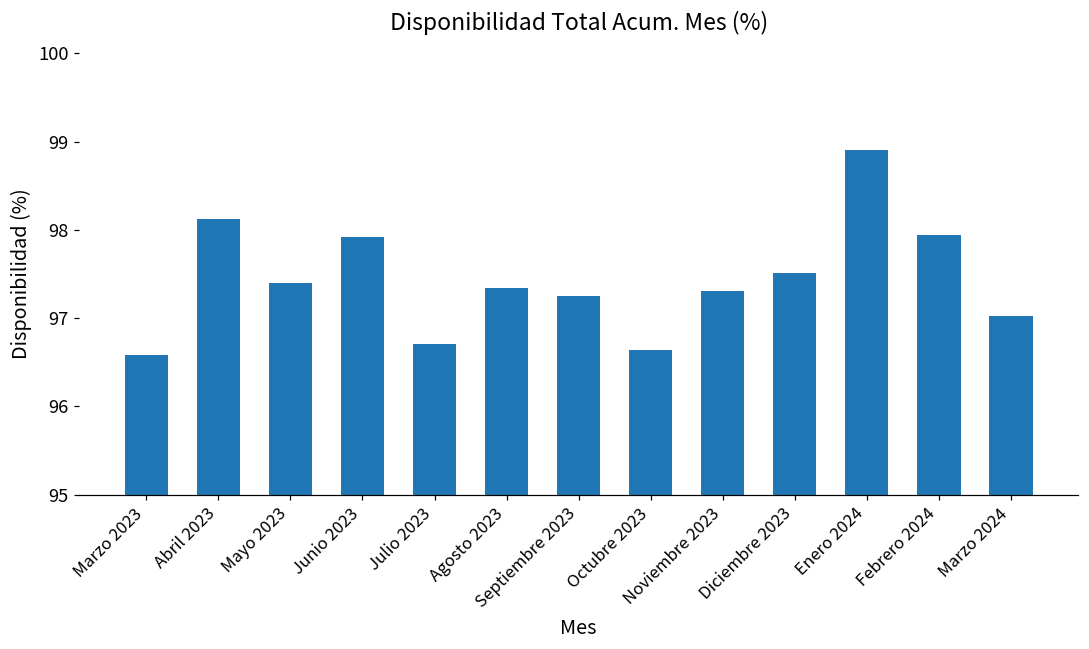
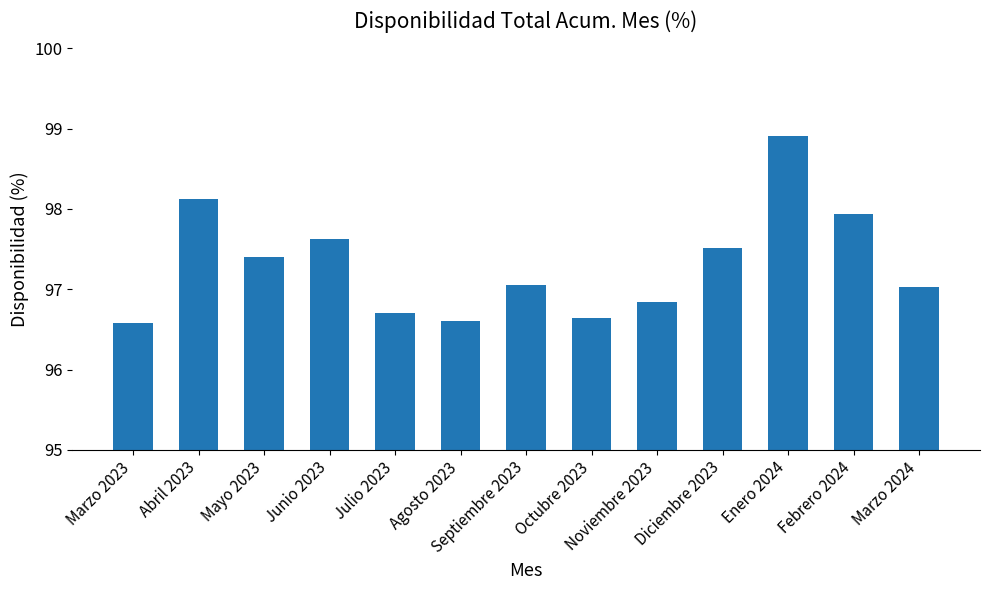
Junio 2023: 97.9 -> 97.6
Agosto 2023: 97.3 -> 96.6
Septiembre 2023: 97.3 -> 97.1
Noviembre 2023: 97.3 -> 96.8
